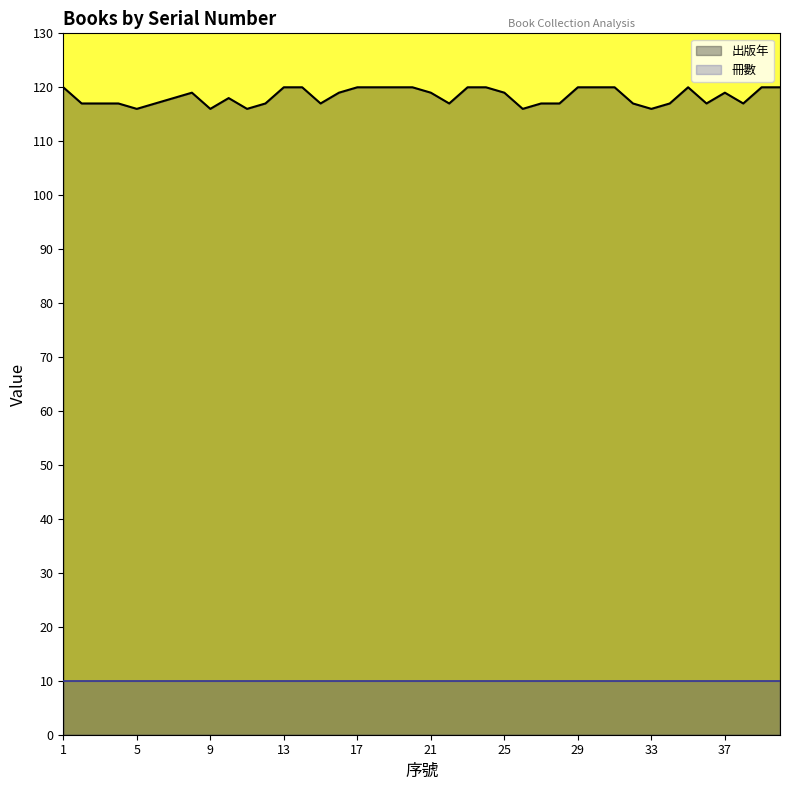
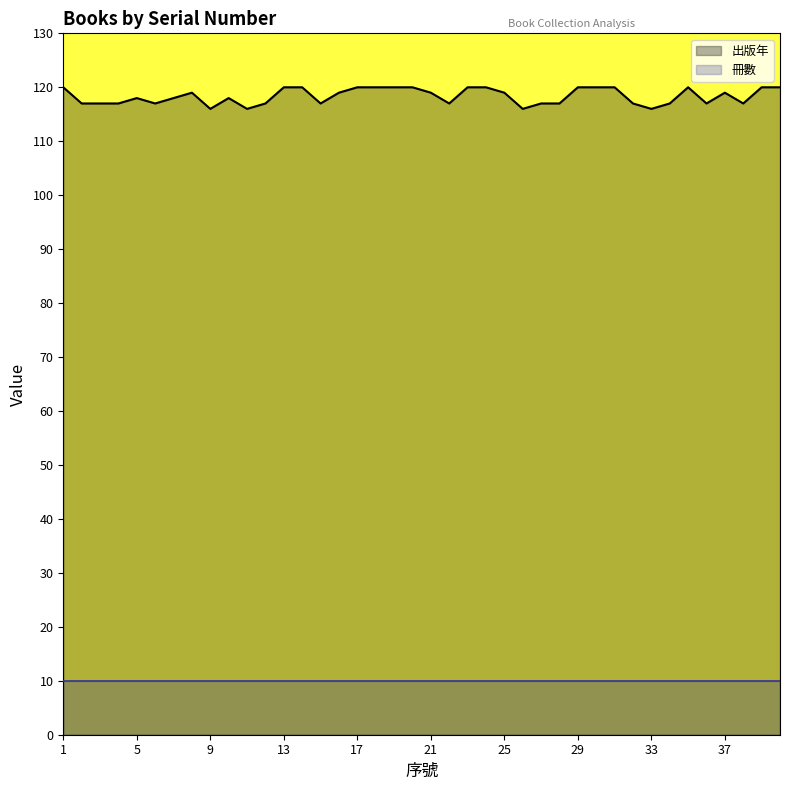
出版年, 5: 116 -> 118
